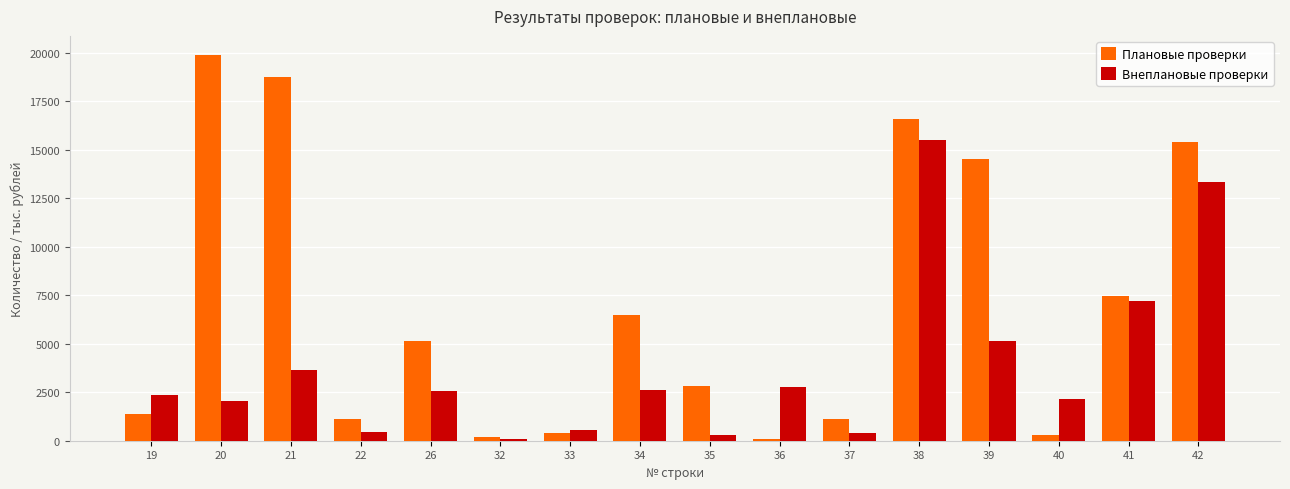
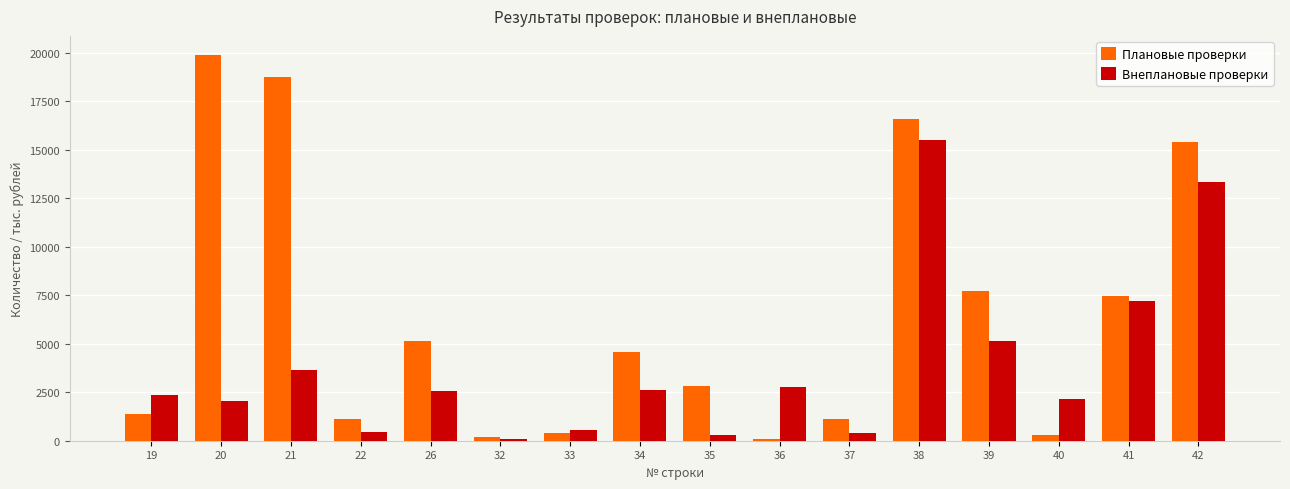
Плановые проверки, 34: 6500 -> 4600
Плановые проверки, 39: 14500 -> 7700
